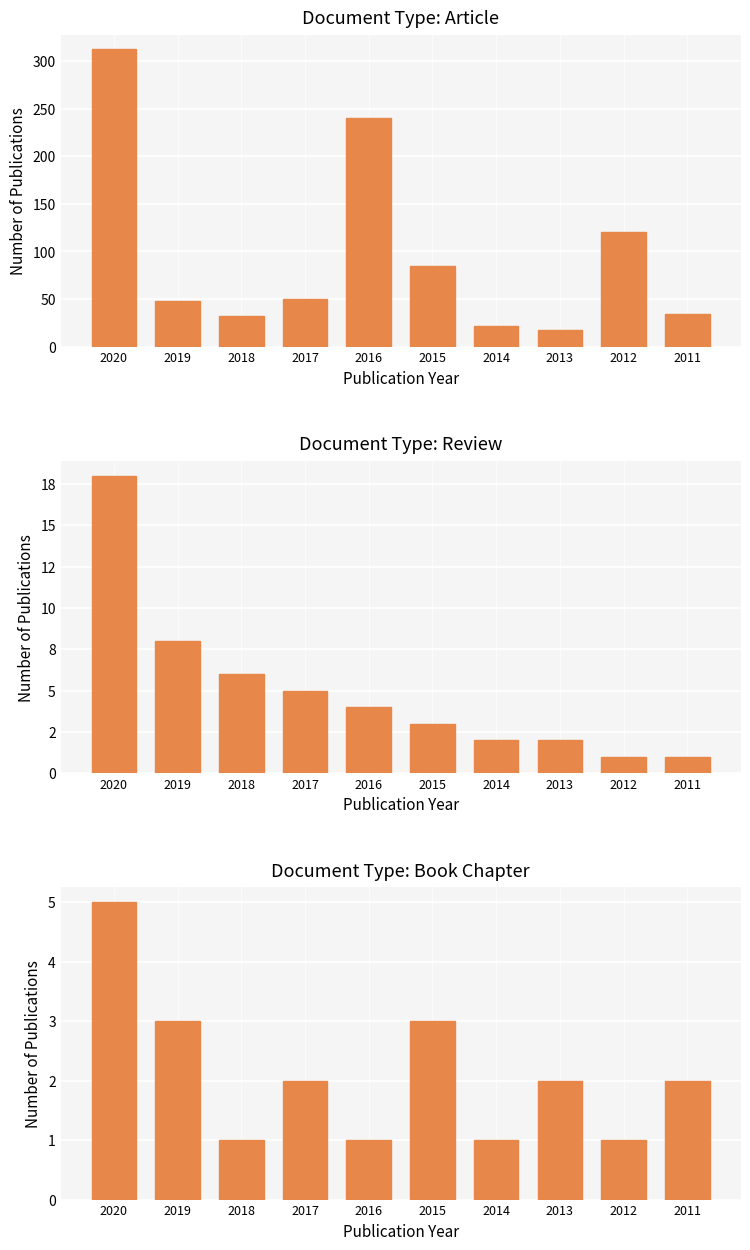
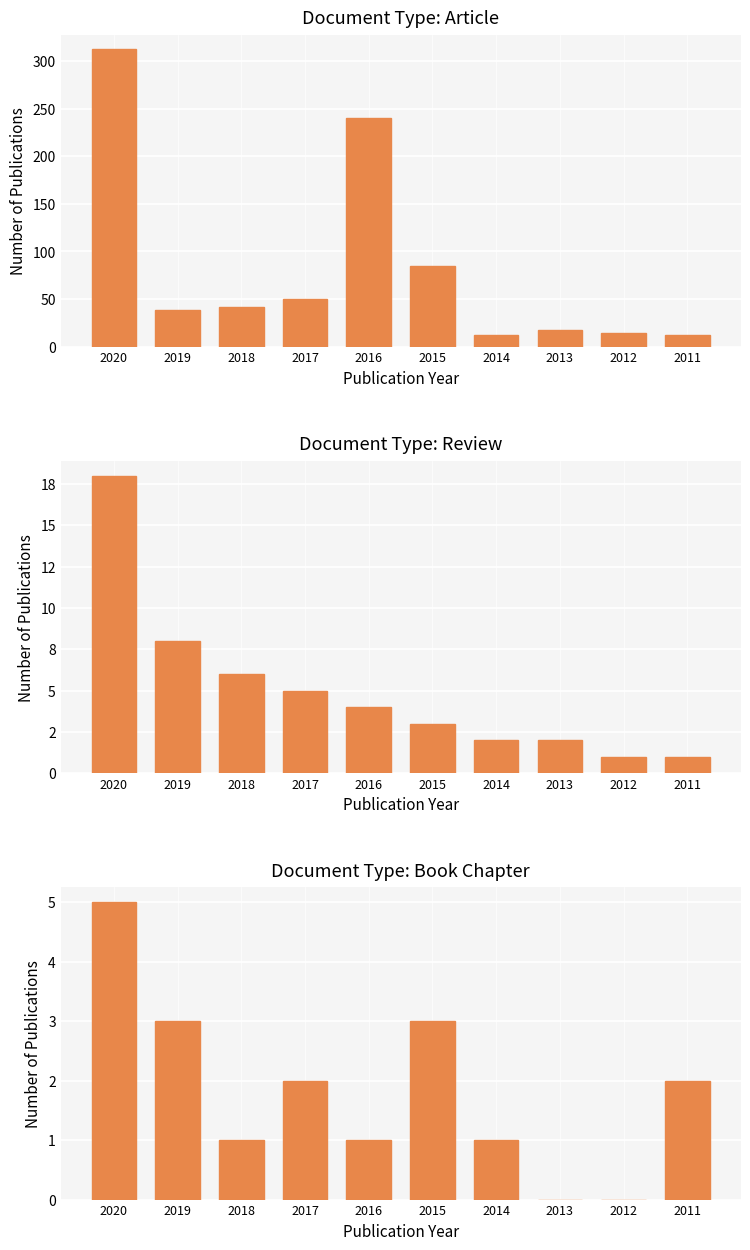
Document Type: Article, 2019: 50 -> 40
Document Type: Article, 2018: 30 -> 40
Document Type: Article, 2014: 20 -> 10
Document Type: Article, 2012: 120 -> 20
Document Type: Article, 2011: 30 -> 10
Document Type: Book Chapter, 2013: 2 -> 0
Document Type: Book Chapter, 2012: 1 -> 0
